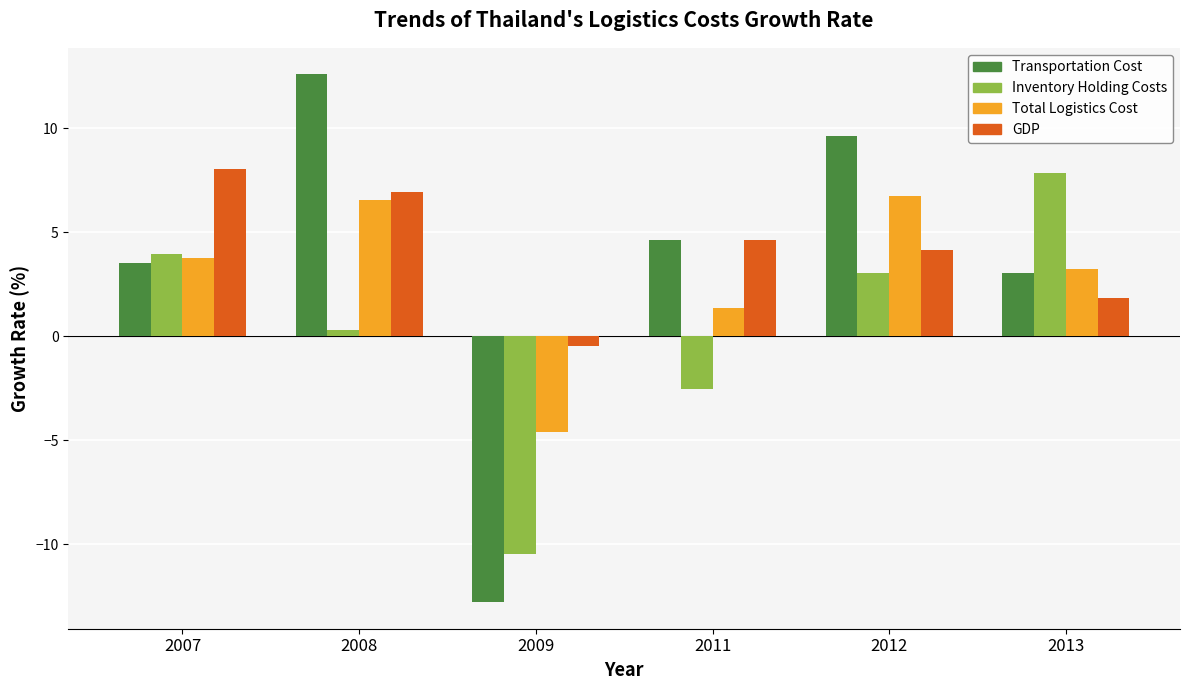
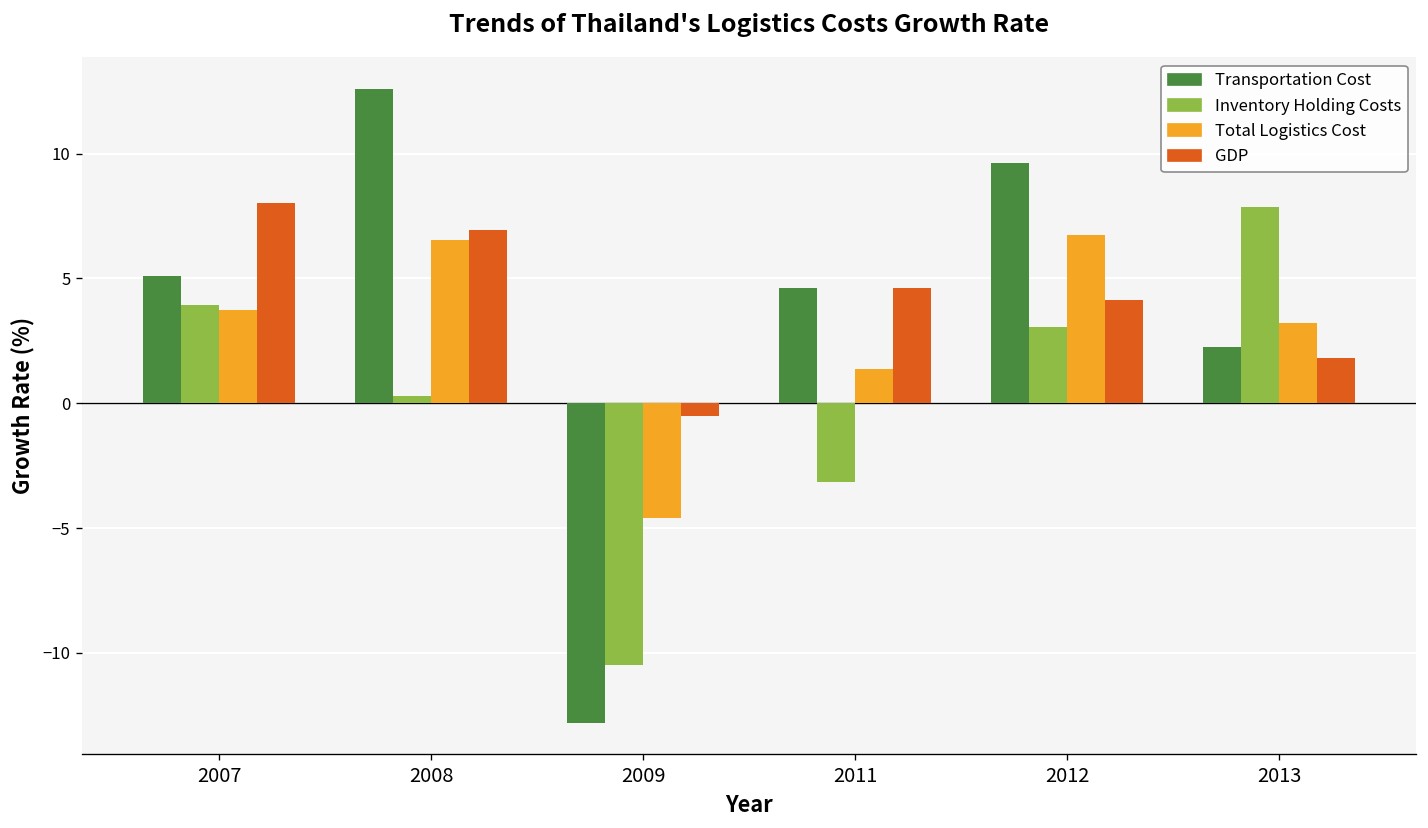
Transportation Cost, 2007: 3.5 -> 5.1
Inventory Holding Costs, 2011: -2.5 -> -3.2
Transportation Cost, 2013: 3.0 -> 2.3
